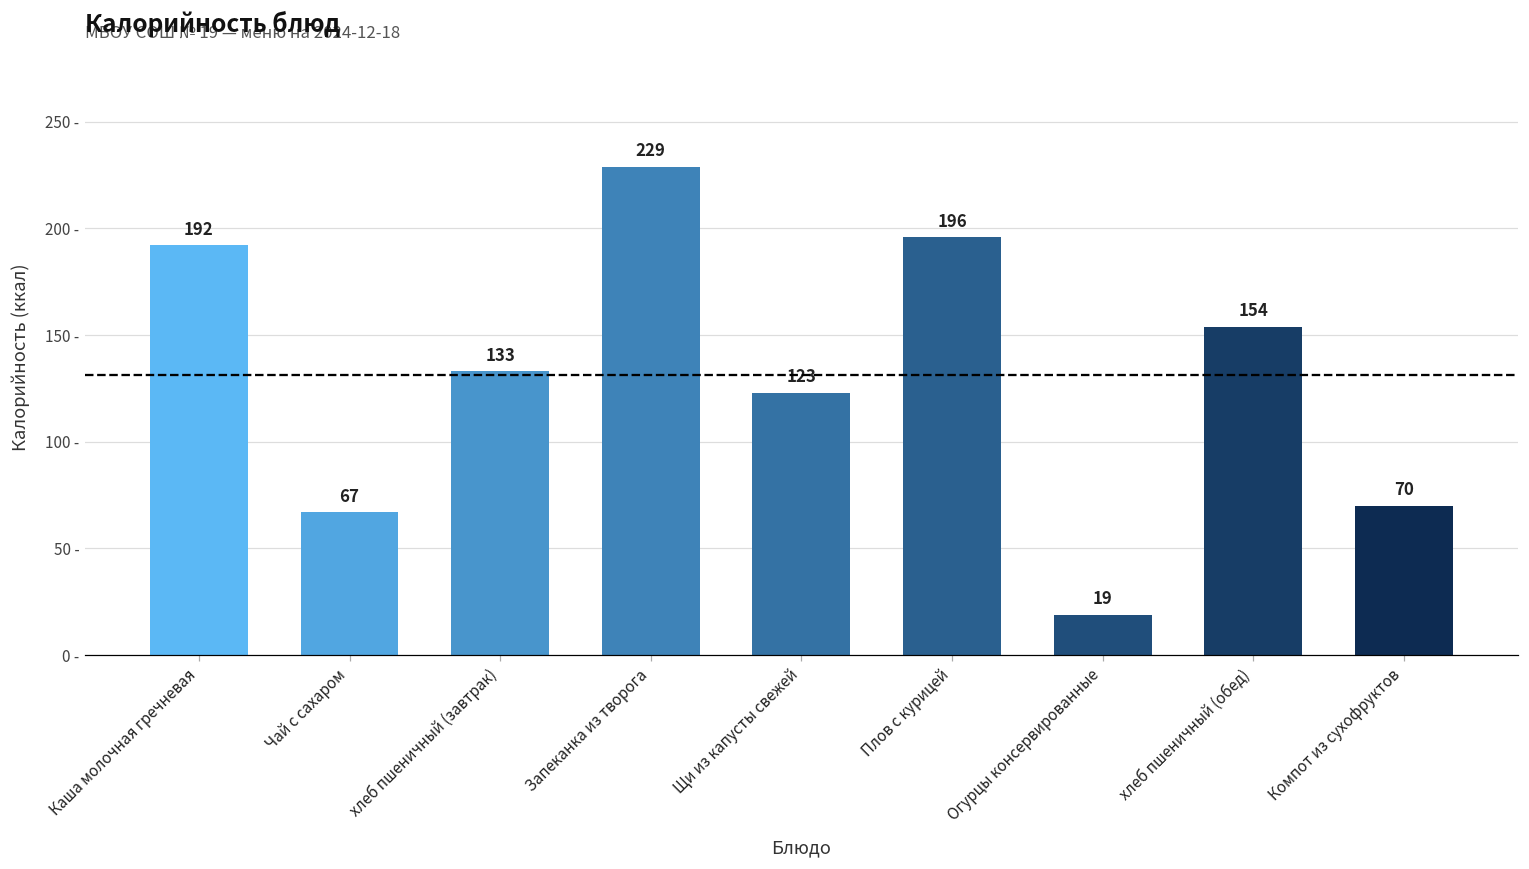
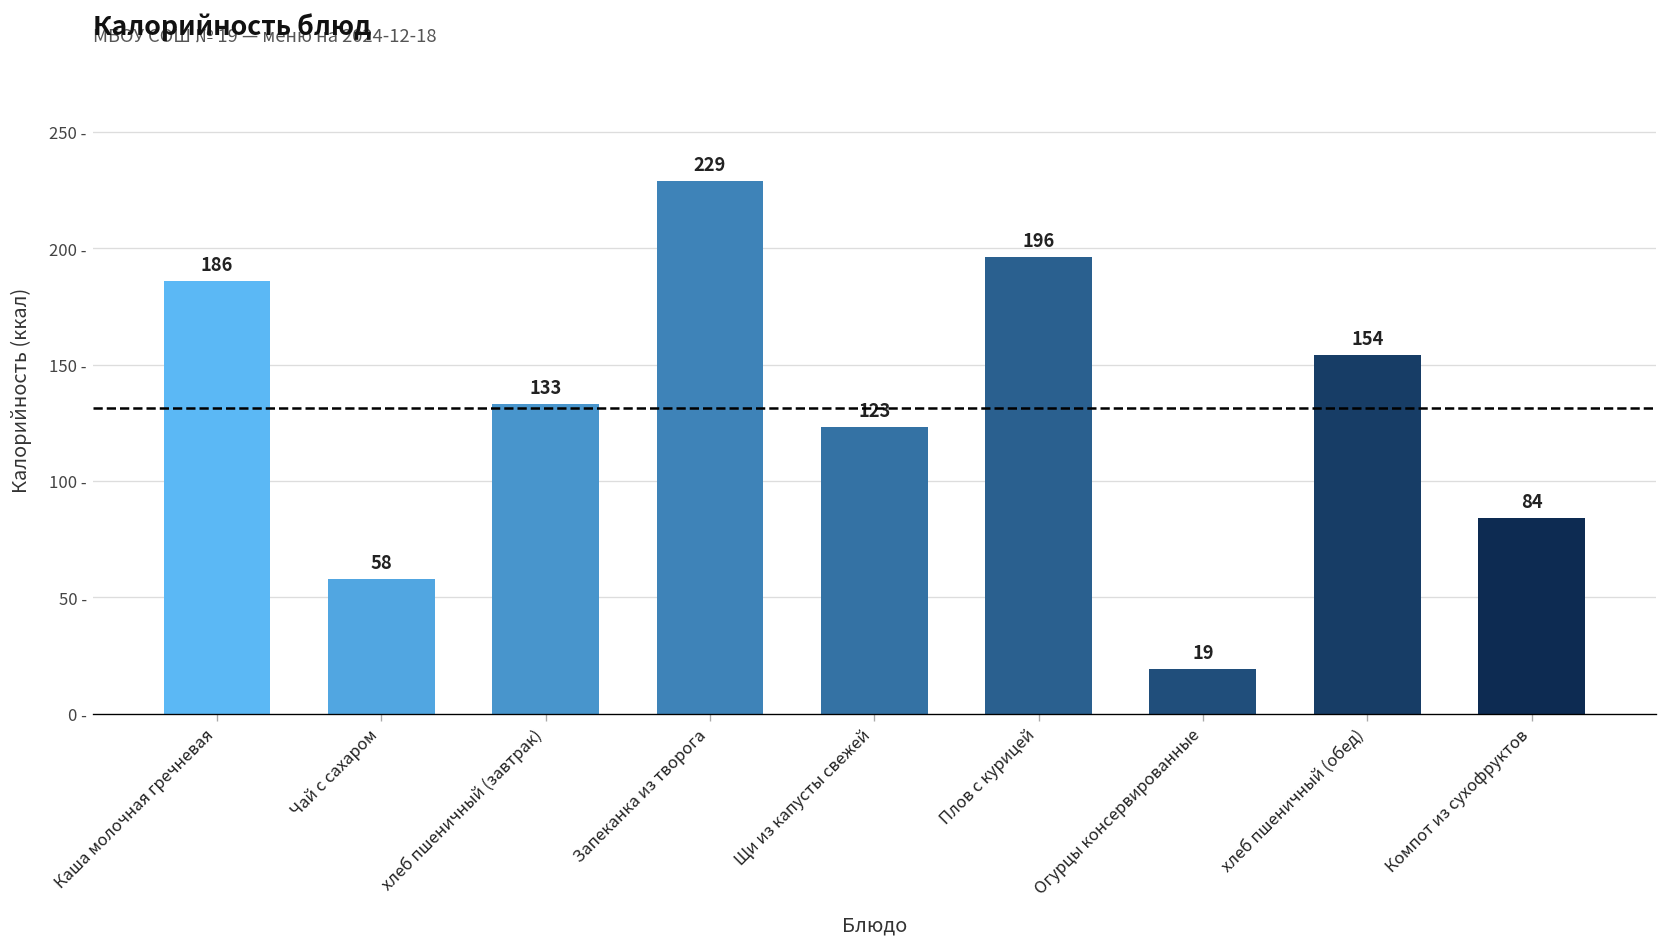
Каша молочная гречневая: 192 -> 186
Чай с сахаром: 67 -> 58
Компот из сухофруктов: 70 -> 84
